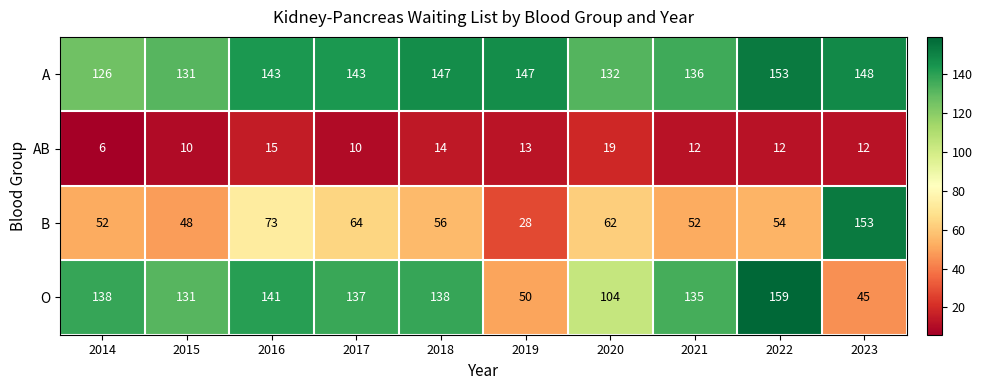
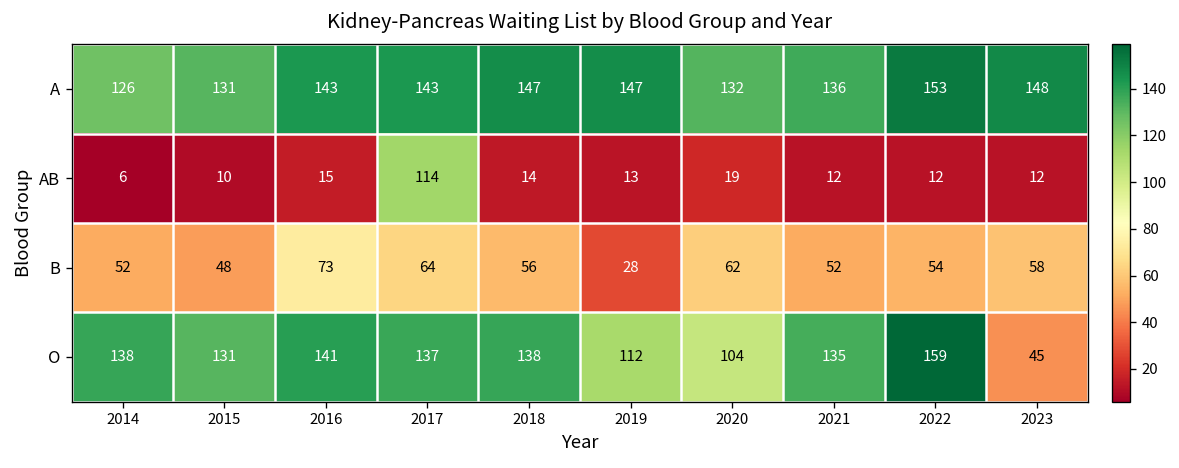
AB, 2017: 10 -> 114
B, 2023: 153 -> 58
O, 2019: 50 -> 112
